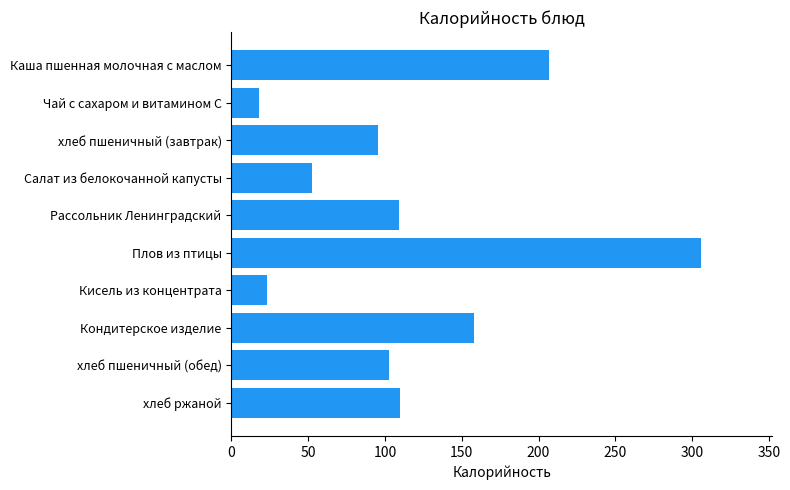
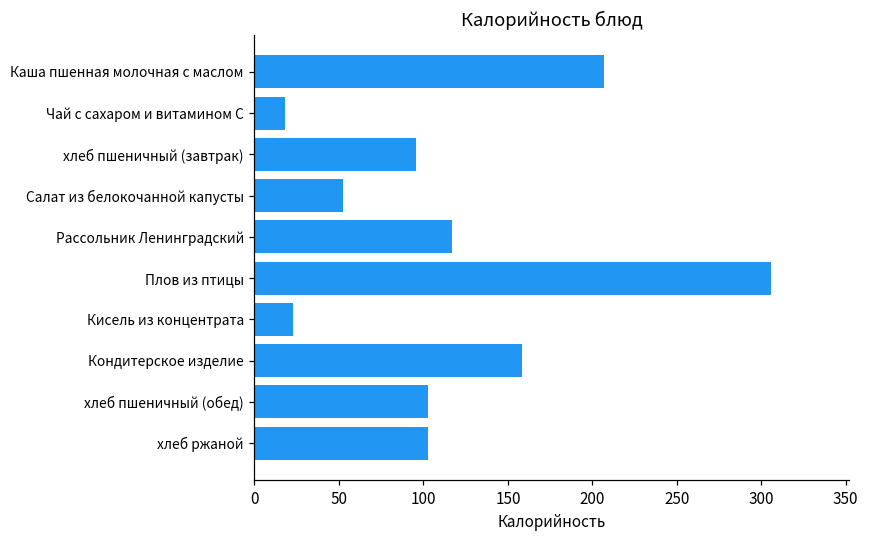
Рассольник Ленинградский: 109 -> 117
хлеб ржаной: 110 -> 103
